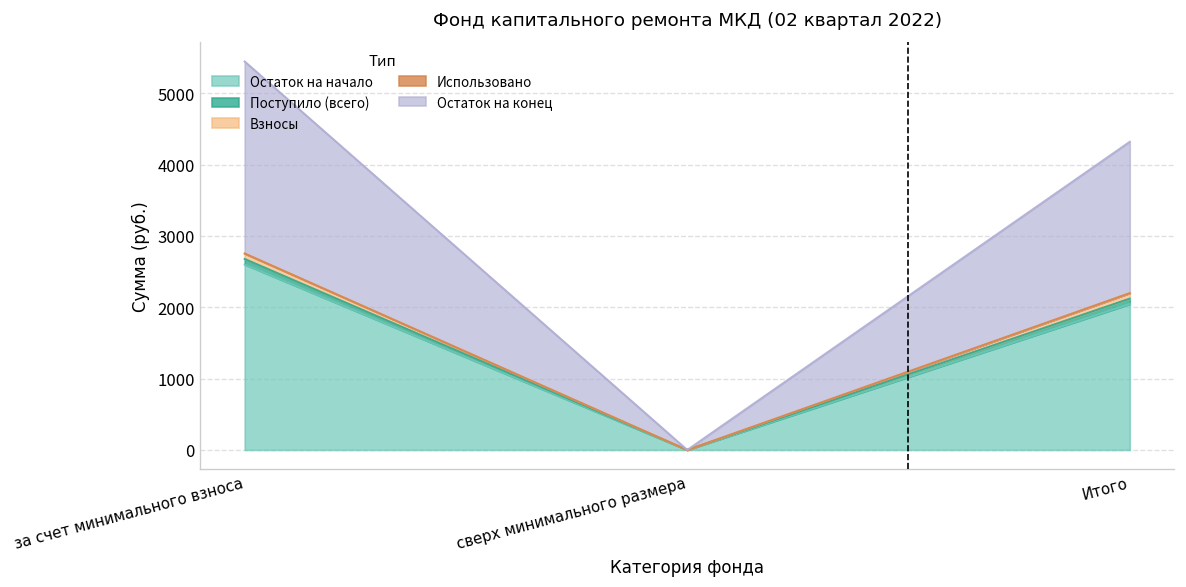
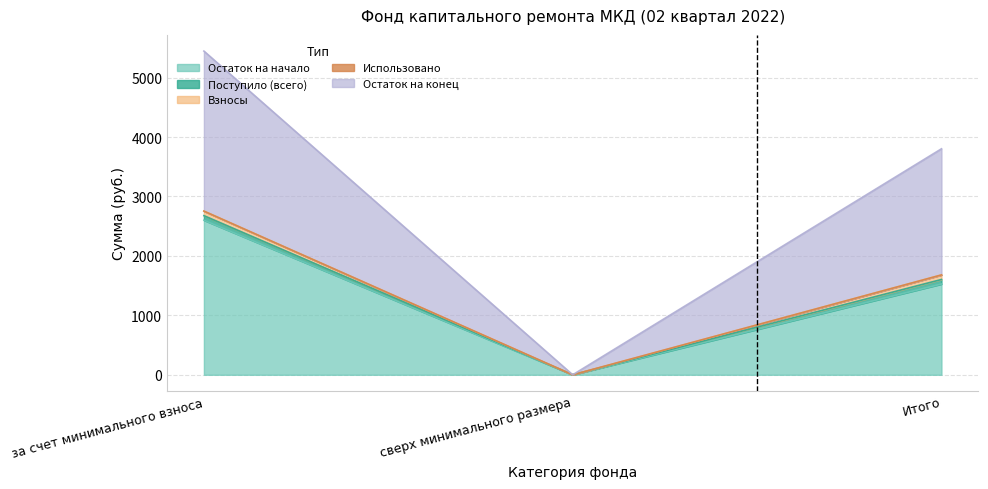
Остаток на начало, Итого: 2000 -> 1500
